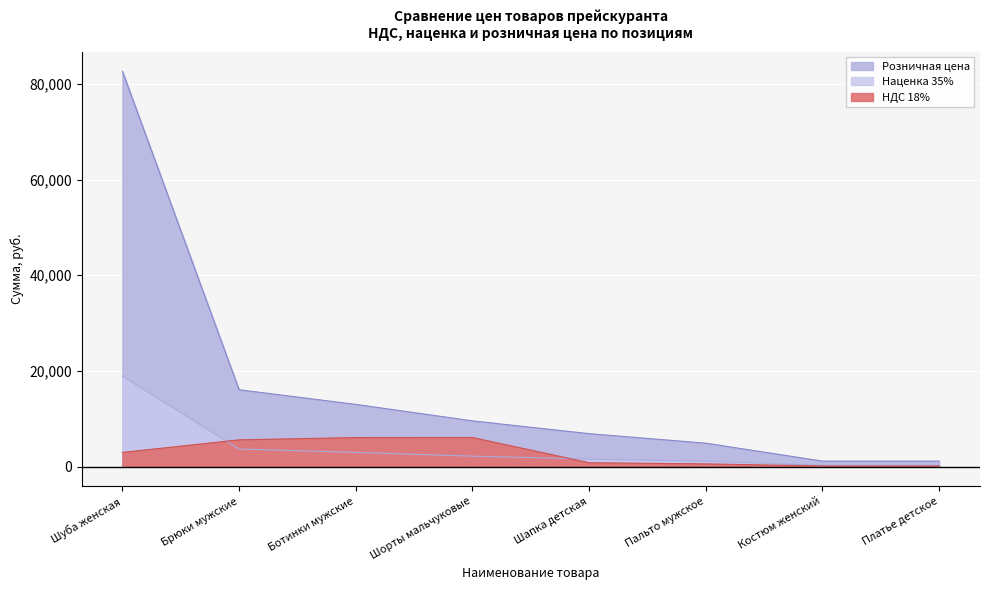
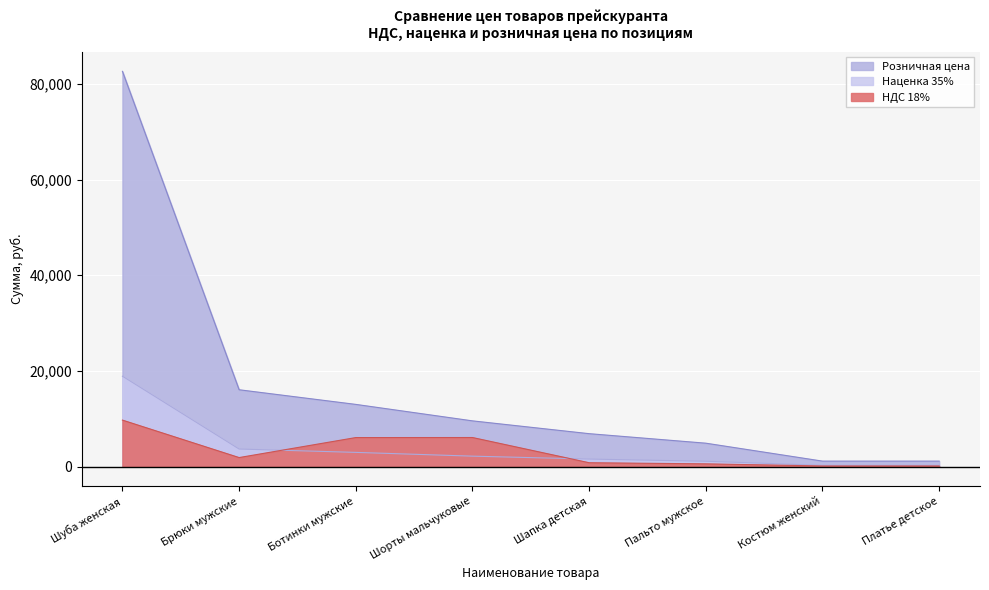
НДС 18%, Шуба женская: 3,000 -> 10,000
НДС 18%, Брюки мужские: 6,000 -> 2,000
